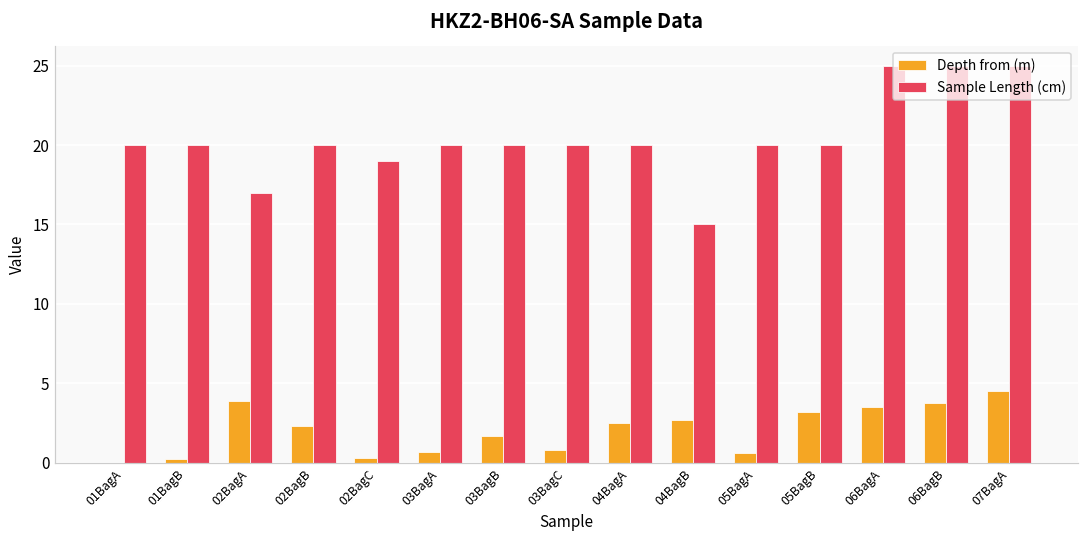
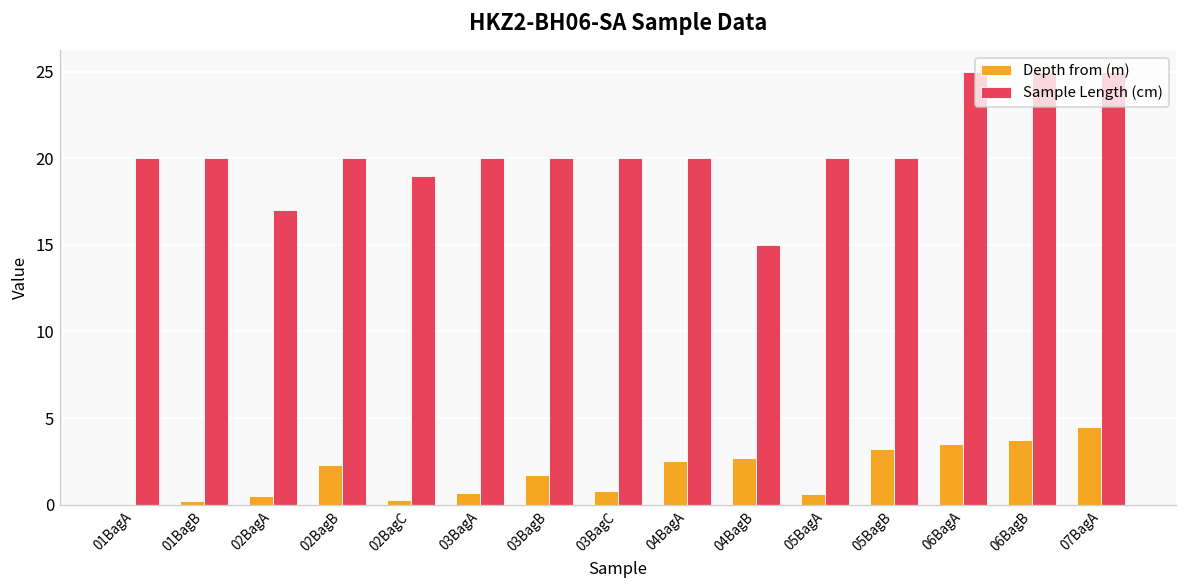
Depth from (m), 02BagA: 3.9 -> 0.5
